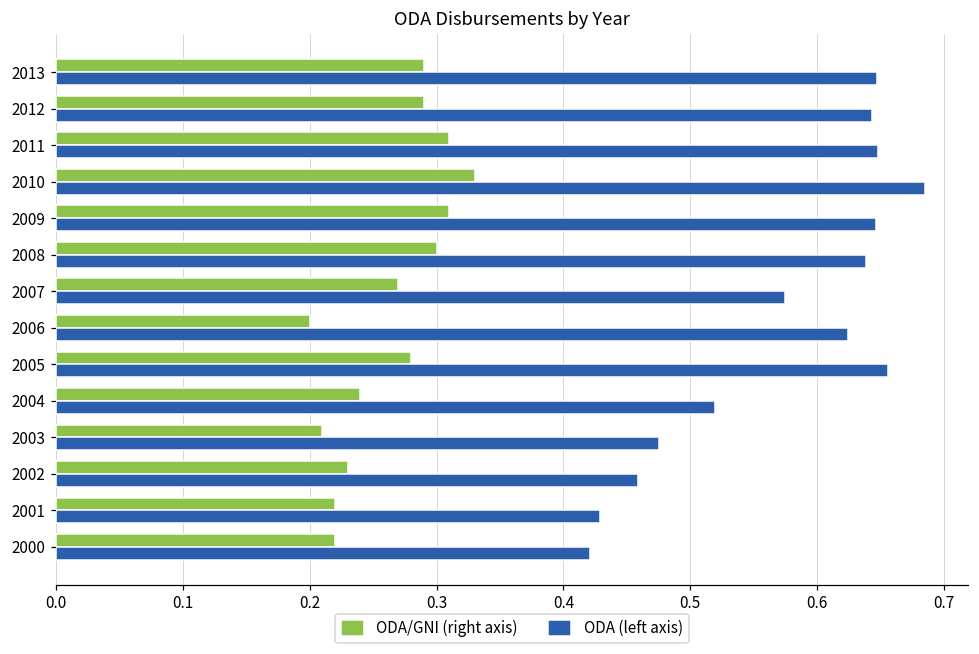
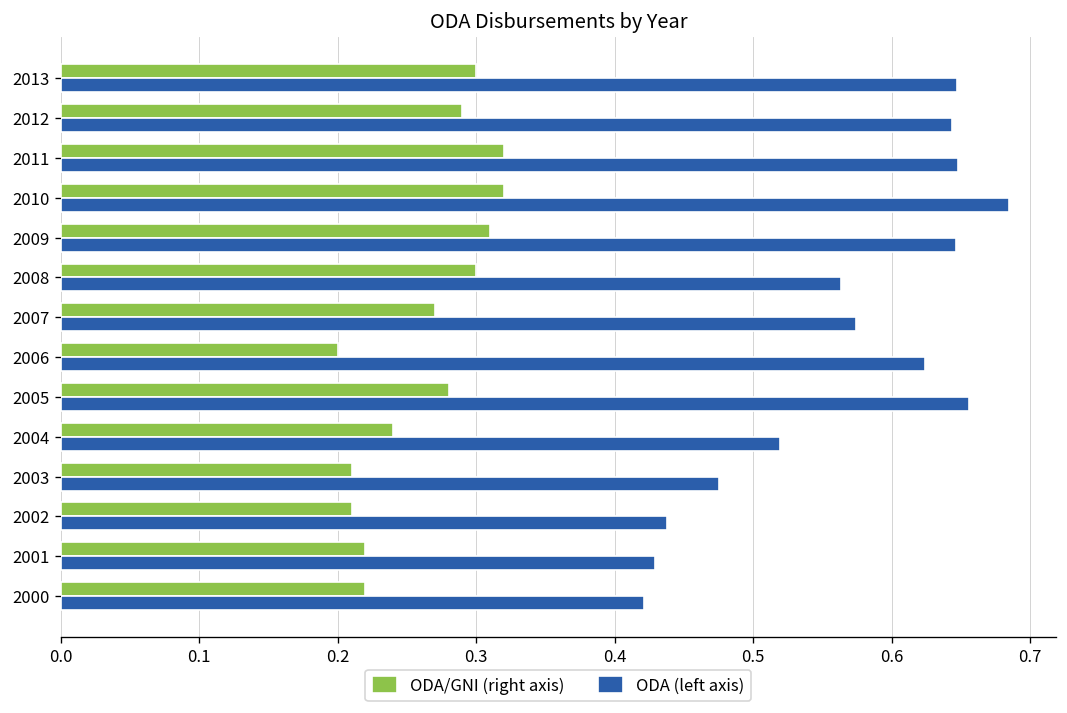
ODA/GNI (right axis), 2013: 0.29 -> 0.30
ODA/GNI (right axis), 2011: 0.31 -> 0.32
ODA/GNI (right axis), 2010: 0.33 -> 0.32
ODA (left axis), 2008: 0.639 -> 0.564
ODA/GNI (right axis), 2002: 0.23 -> 0.21
ODA (left axis), 2002: 0.459 -> 0.438
